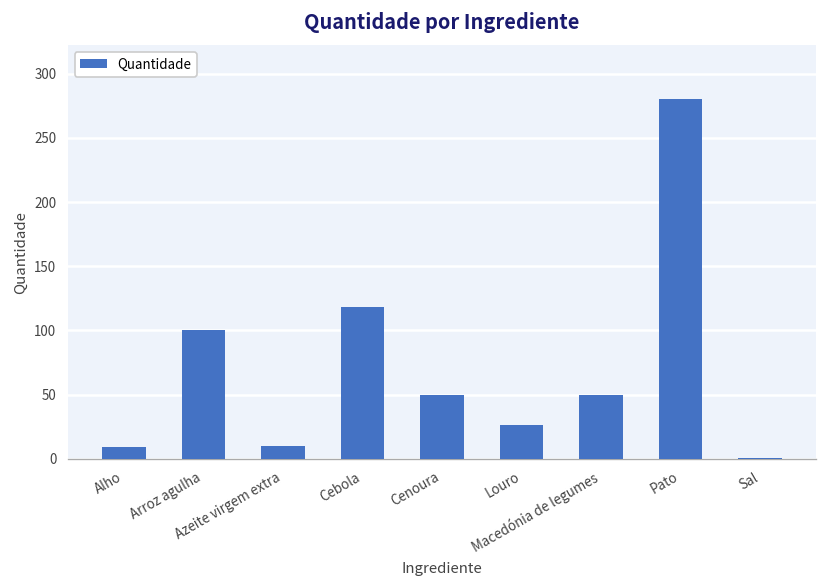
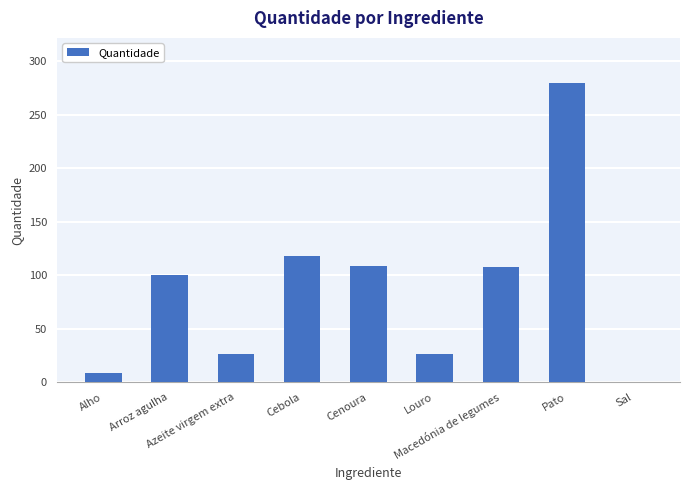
Azeite virgem extra: 10 -> 26
Cenoura: 50 -> 109
Macedónia de legumes: 50 -> 108
